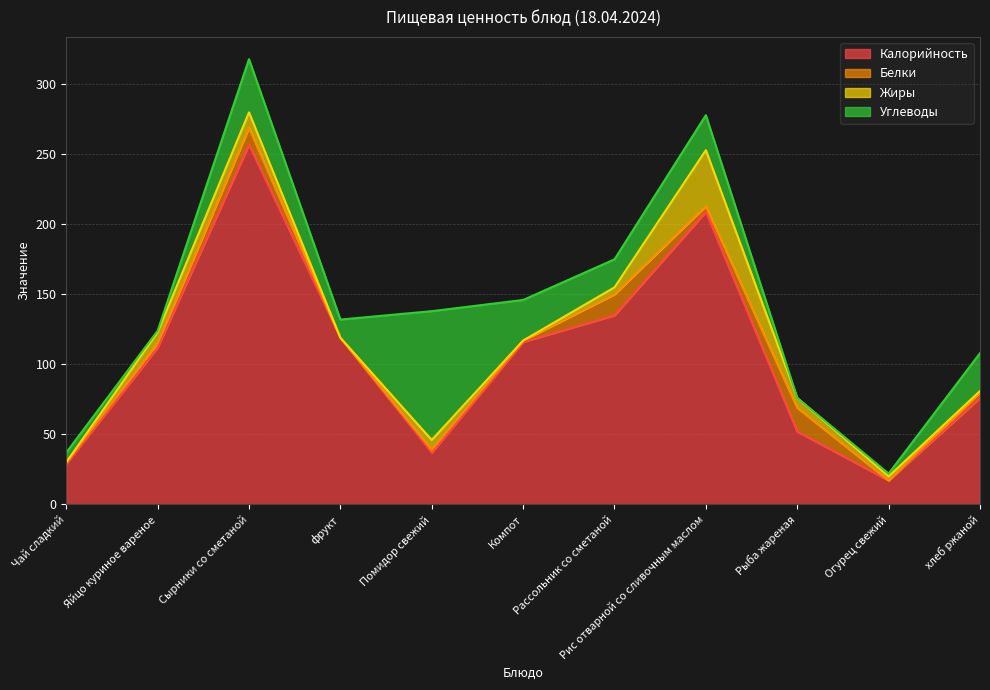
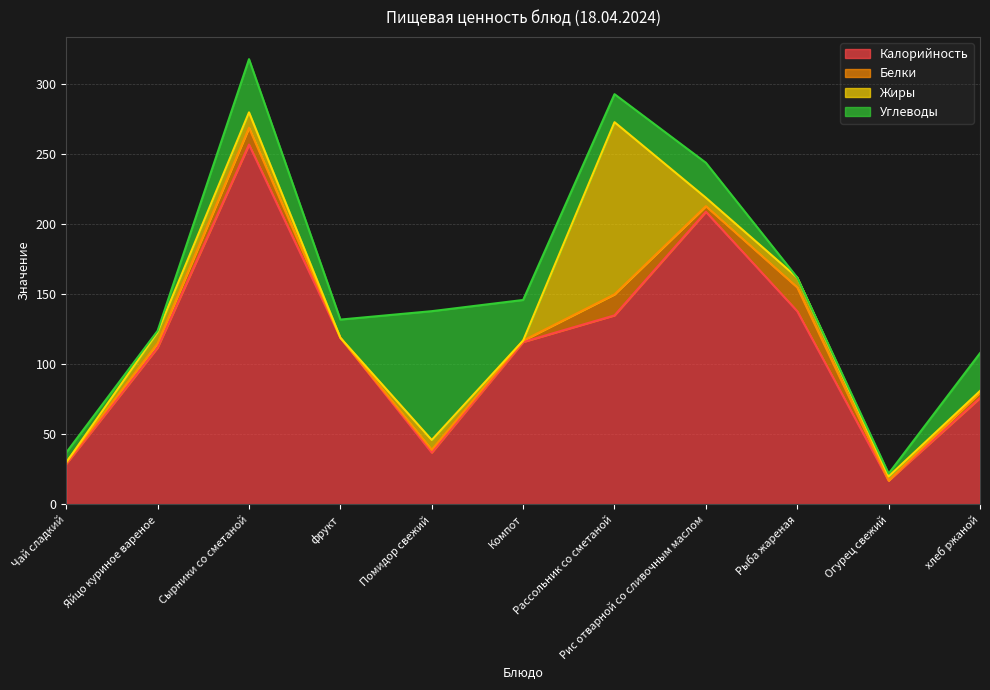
Жиры, Рассольник со сметаной: 5 -> 123
Жиры, Рис отварной со сливочным маслом: 40 -> 6
Калорийность, Рыба жареная: 52 -> 138
